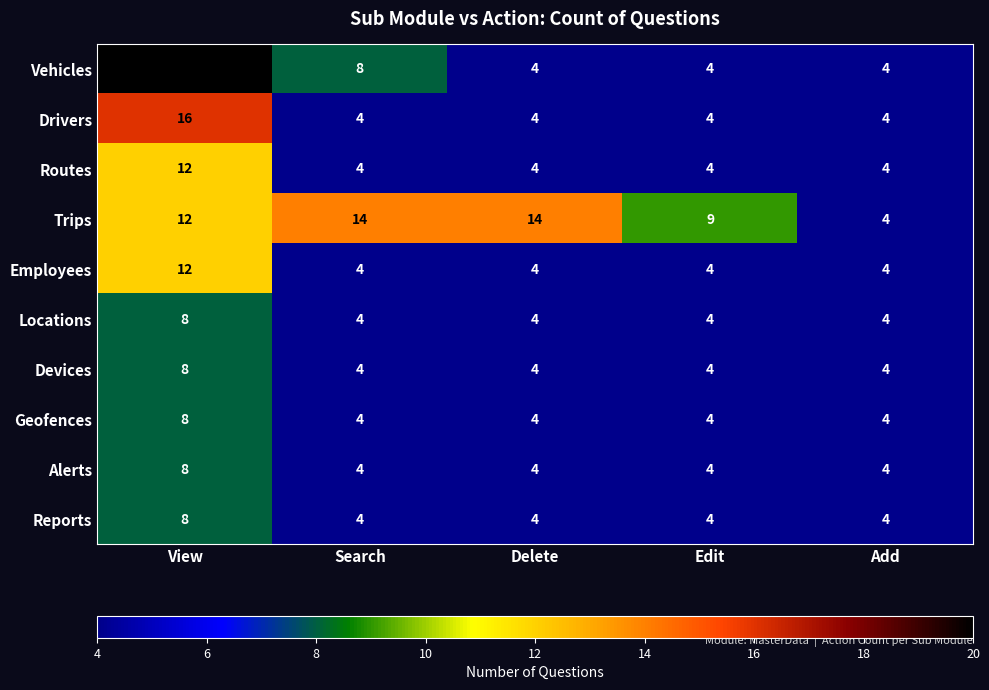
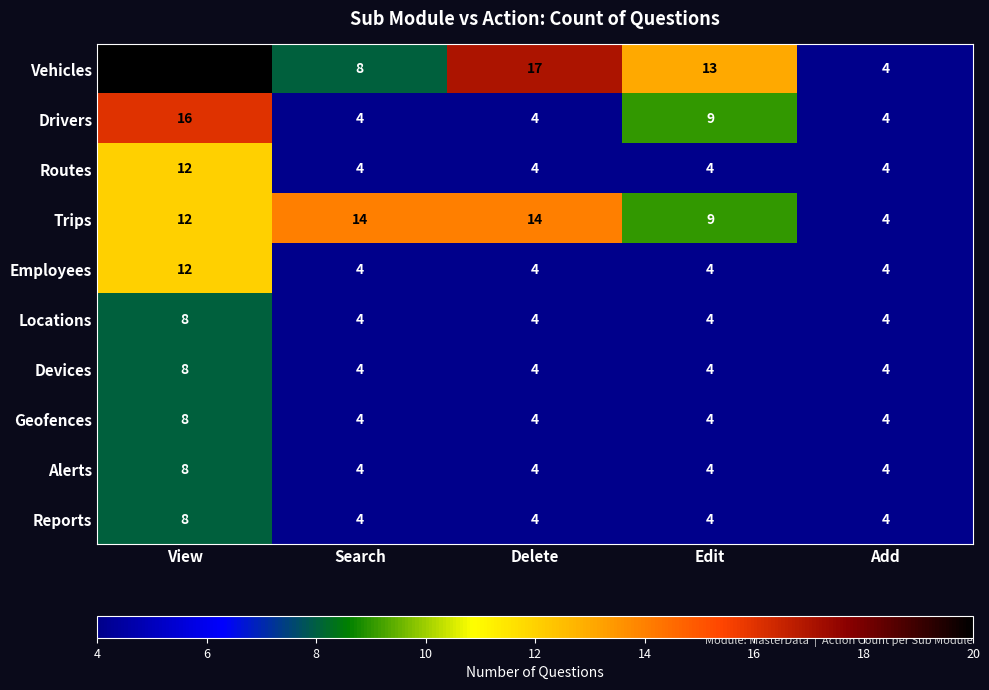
Vehicles, Delete: 4 -> 17
Vehicles, Edit: 4 -> 13
Drivers, Edit: 4 -> 9
